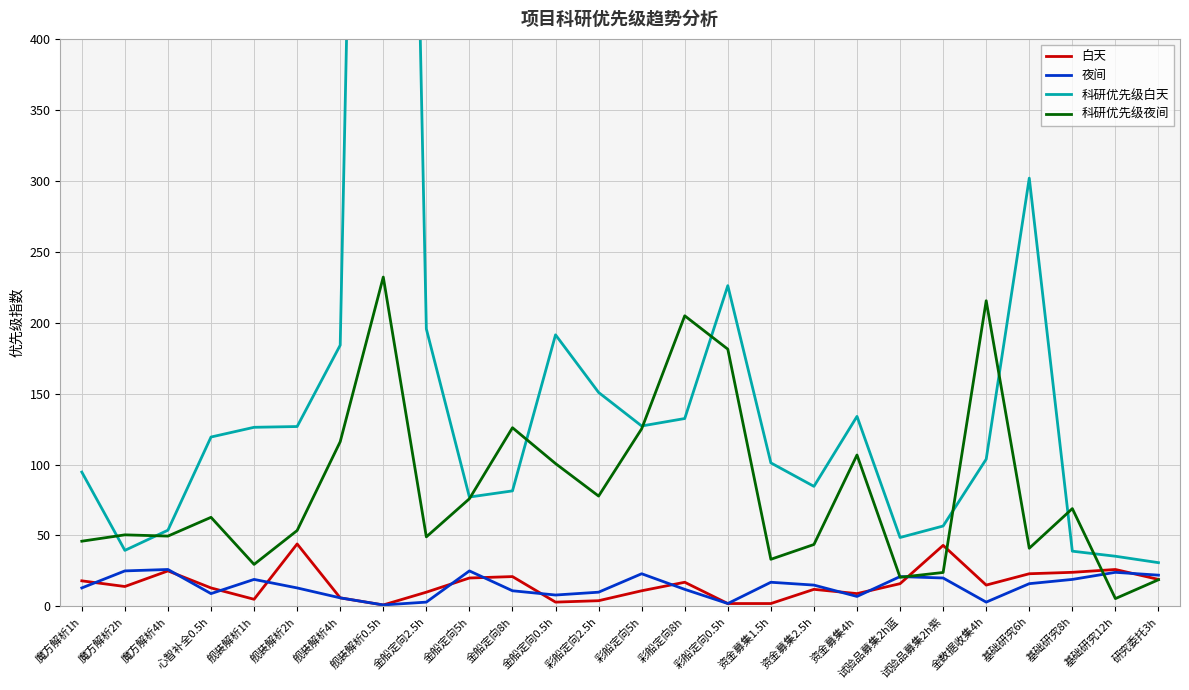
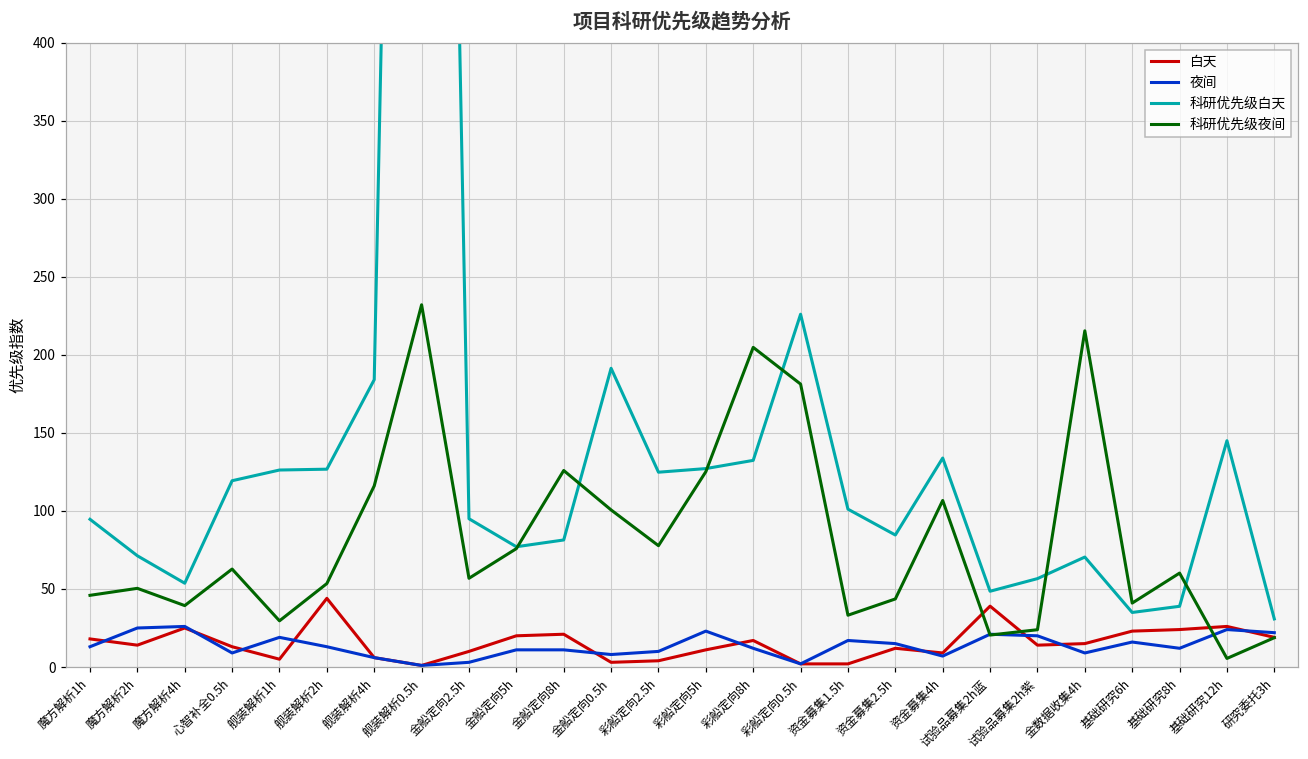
科研优先级白天, 魔方解析2h: 39 -> 71
科研优先级夜间, 魔方解析4h: 50 -> 39
科研优先级白天, 金船定向2.5h: 196 -> 95
科研优先级夜间, 金船定向2.5h: 49 -> 57
夜间, 金船定向5h: 25 -> 11
科研优先级白天, 彩船定向2.5h: 151 -> 125
白天, 试验品募集2h蓝: 16 -> 39
白天, 试验品募集2h紫: 43 -> 14
夜间, 金数据收集4h: 3 -> 9
科研优先级白天, 金数据收集4h: 104 -> 70
科研优先级白天, 基础研究6h: 302 -> 35
夜间, 基础研究8h: 19 -> 12
科研优先级夜间, 基础研究8h: 69 -> 60
科研优先级白天, 基础研究12h: 35 -> 145
